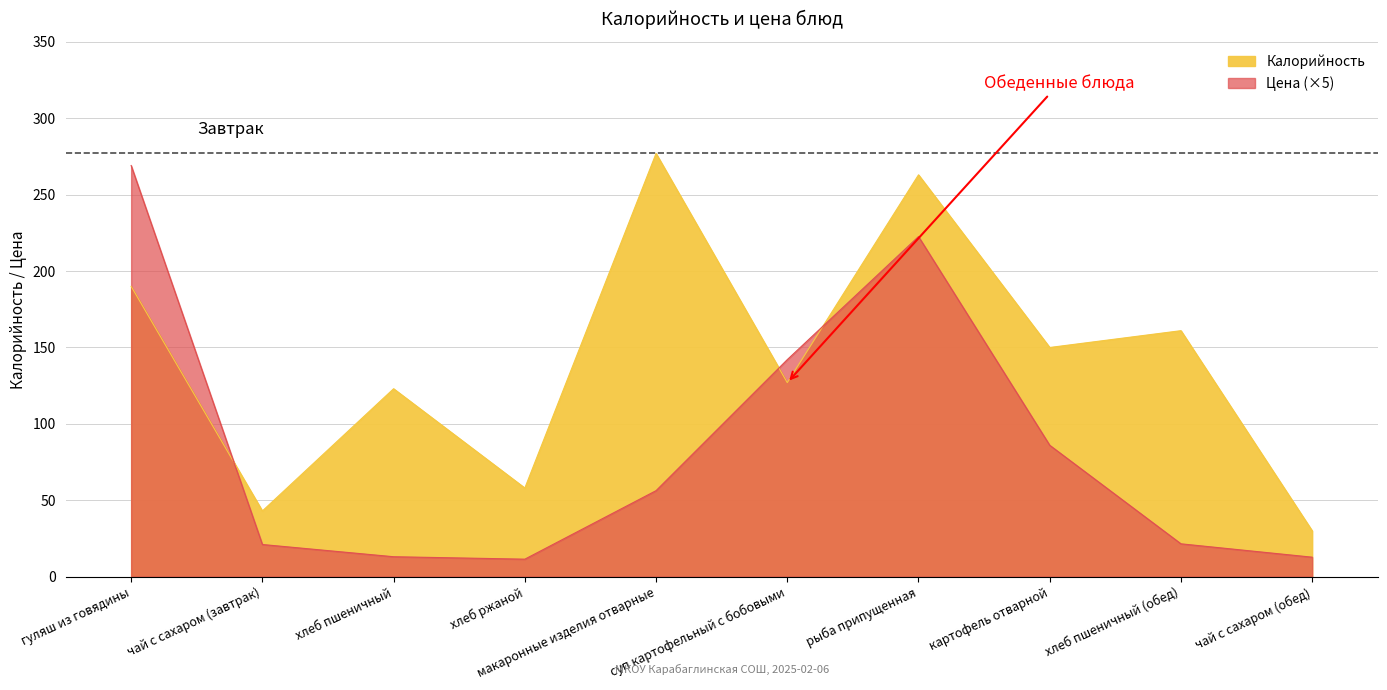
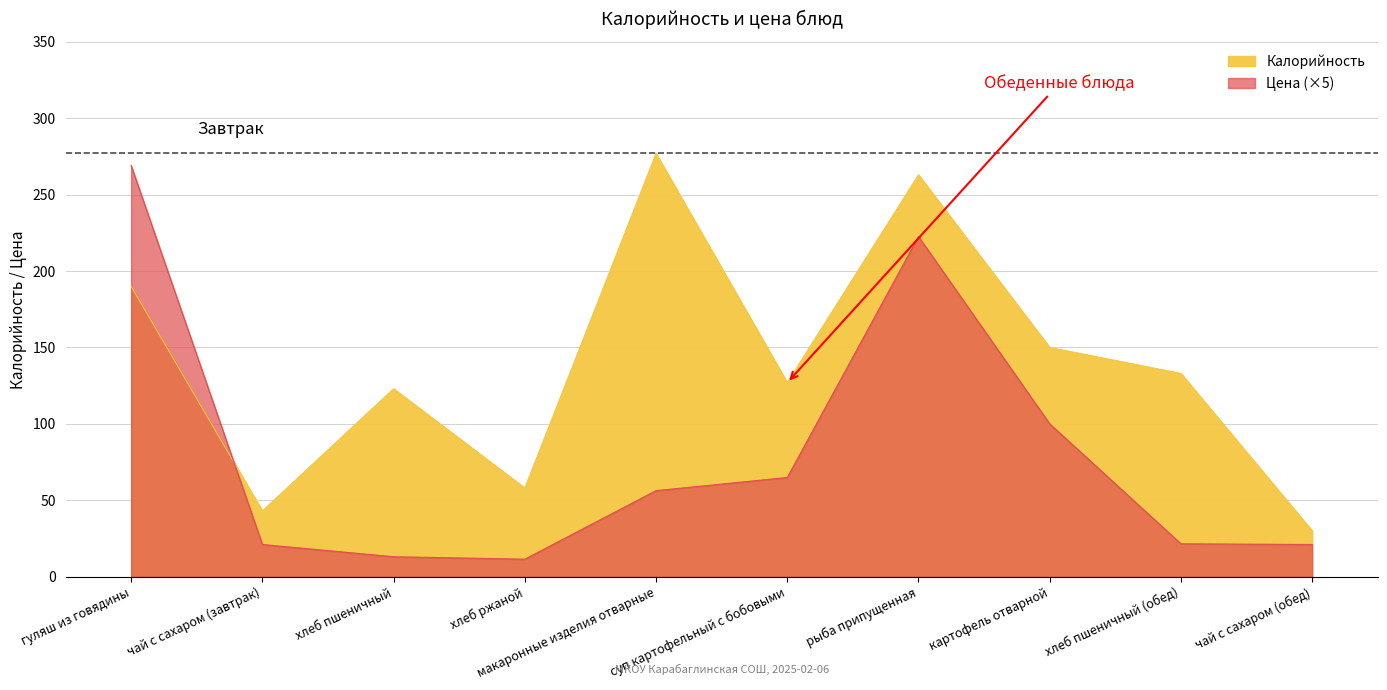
Цена (×5), суп картофельный с бобовыми: 142 -> 65
Цена (×5), картофель отварной: 86 -> 100
Калорийность, хлеб пшеничный (обед): 161 -> 133
Цена (×5), чай с сахаром (обед): 13 -> 21
